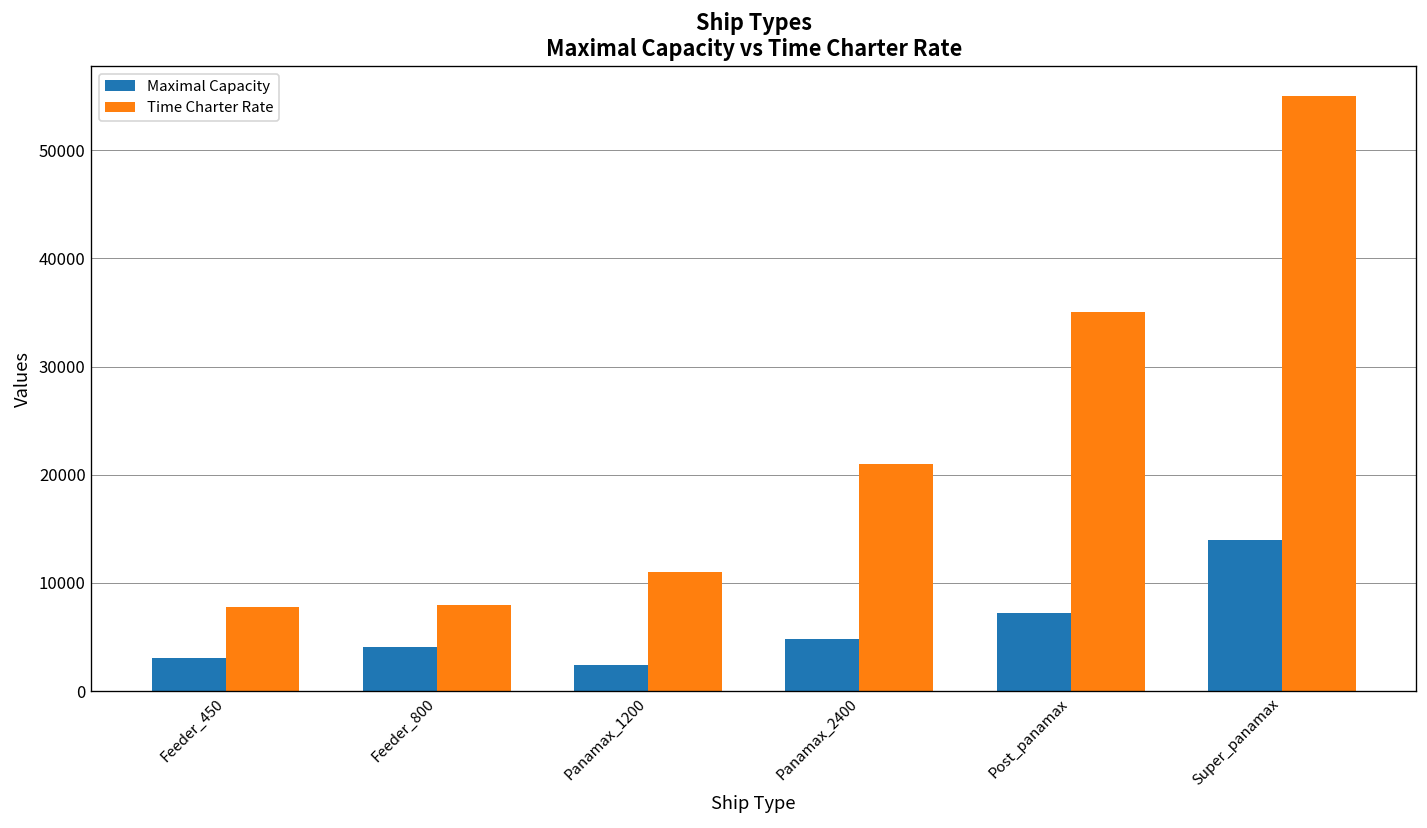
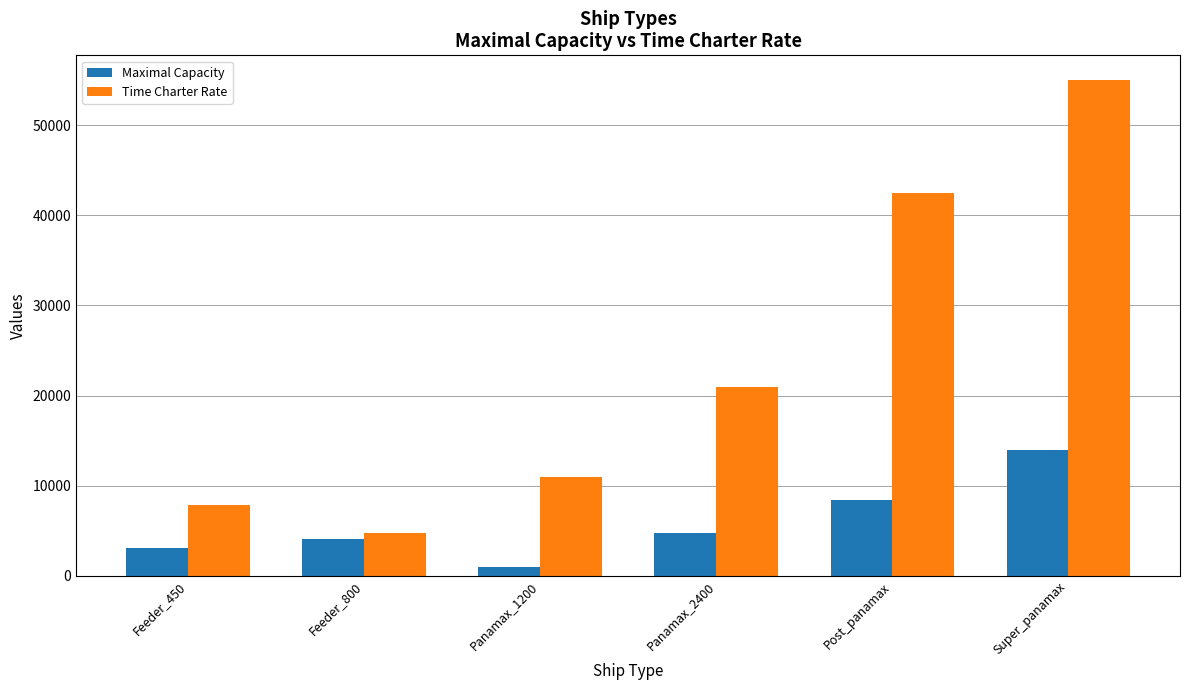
Time Charter Rate, Feeder_800: 8000 -> 5000
Maximal Capacity, Panamax_1200: 2000 -> 1000
Maximal Capacity, Post_panamax: 7000 -> 8000
Time Charter Rate, Post_panamax: 35000 -> 42000
